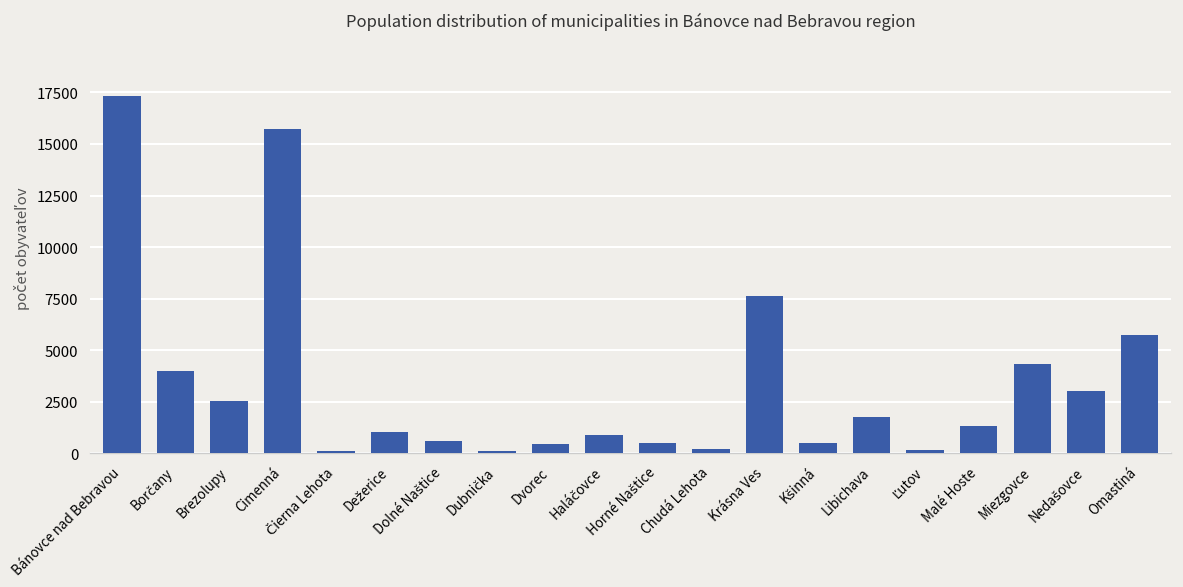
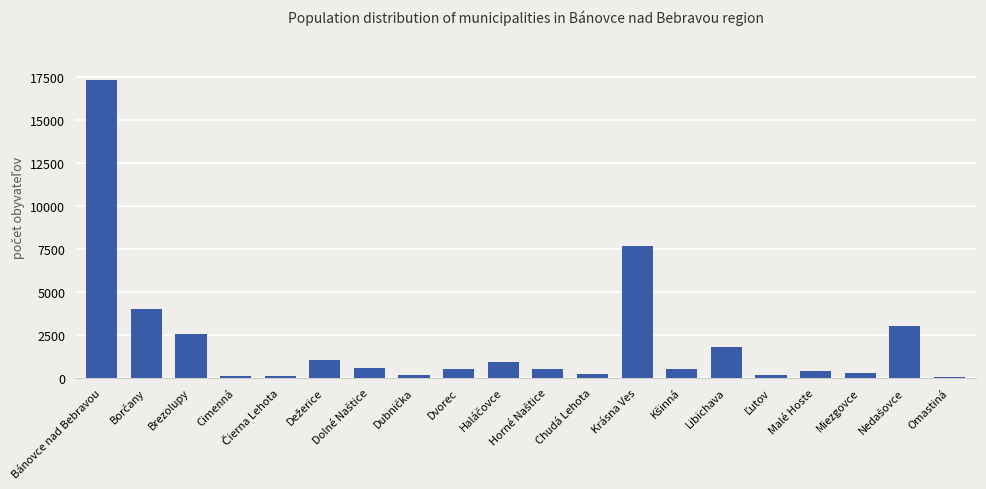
Cimenná: 15700 -> 100
Malé Hoste: 1300 -> 400
Miezgovce: 4400 -> 300
Omastiná: 5800 -> 0
